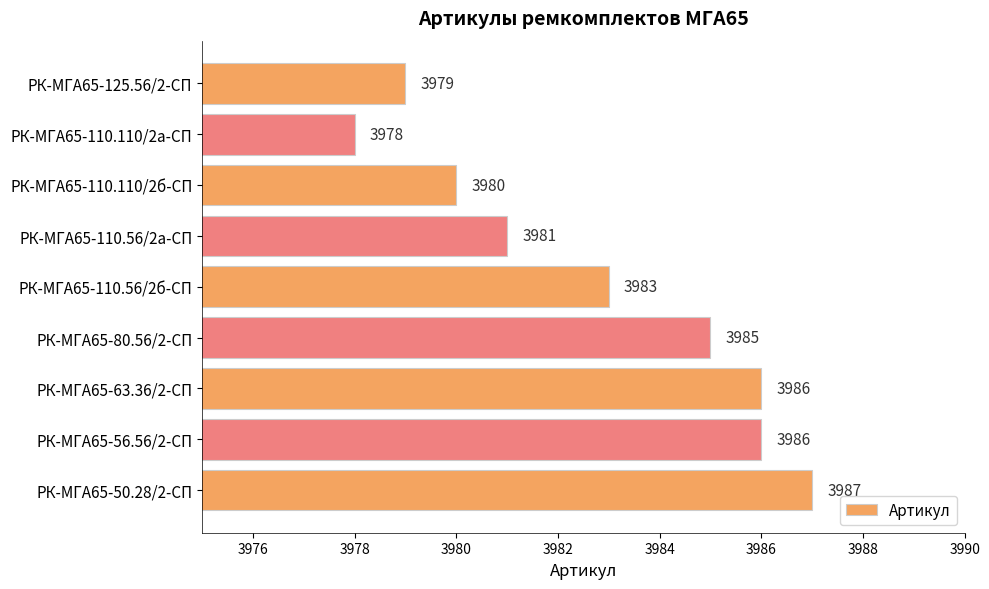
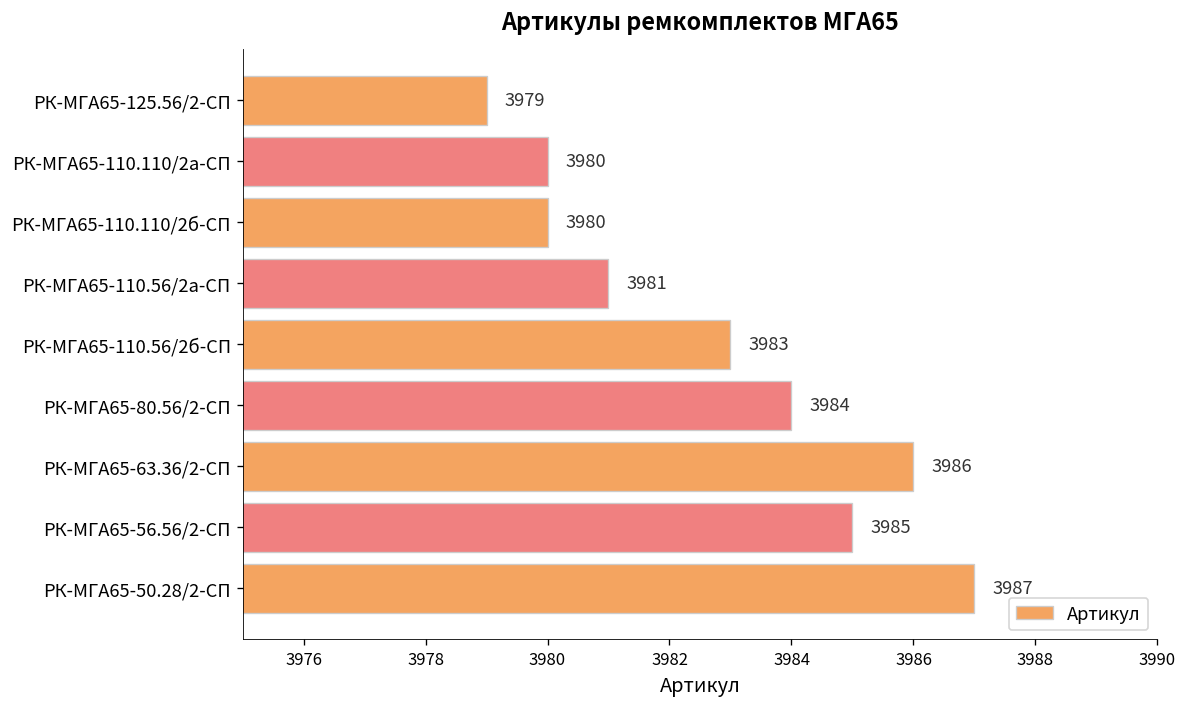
РК-МГА65-110.110/2а-СП: 3978 -> 3980
РК-МГА65-80.56/2-СП: 3985 -> 3984
РК-МГА65-56.56/2-СП: 3986 -> 3985
